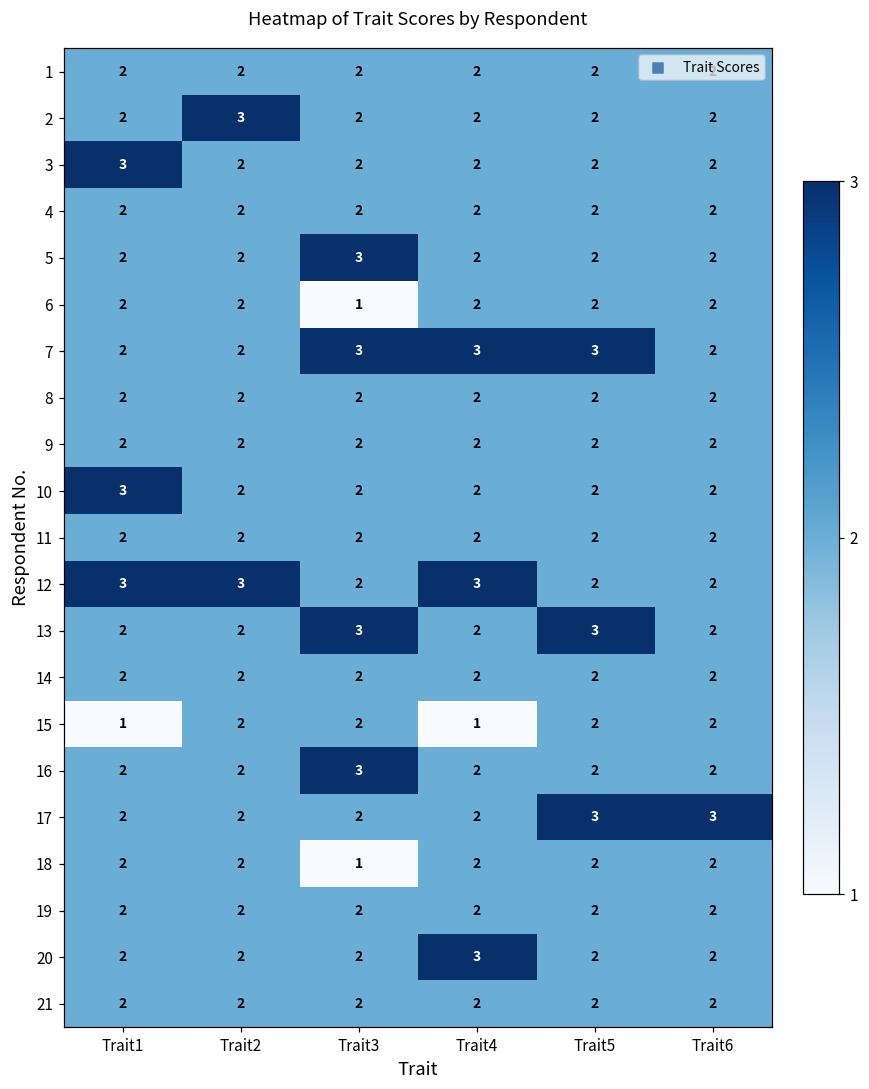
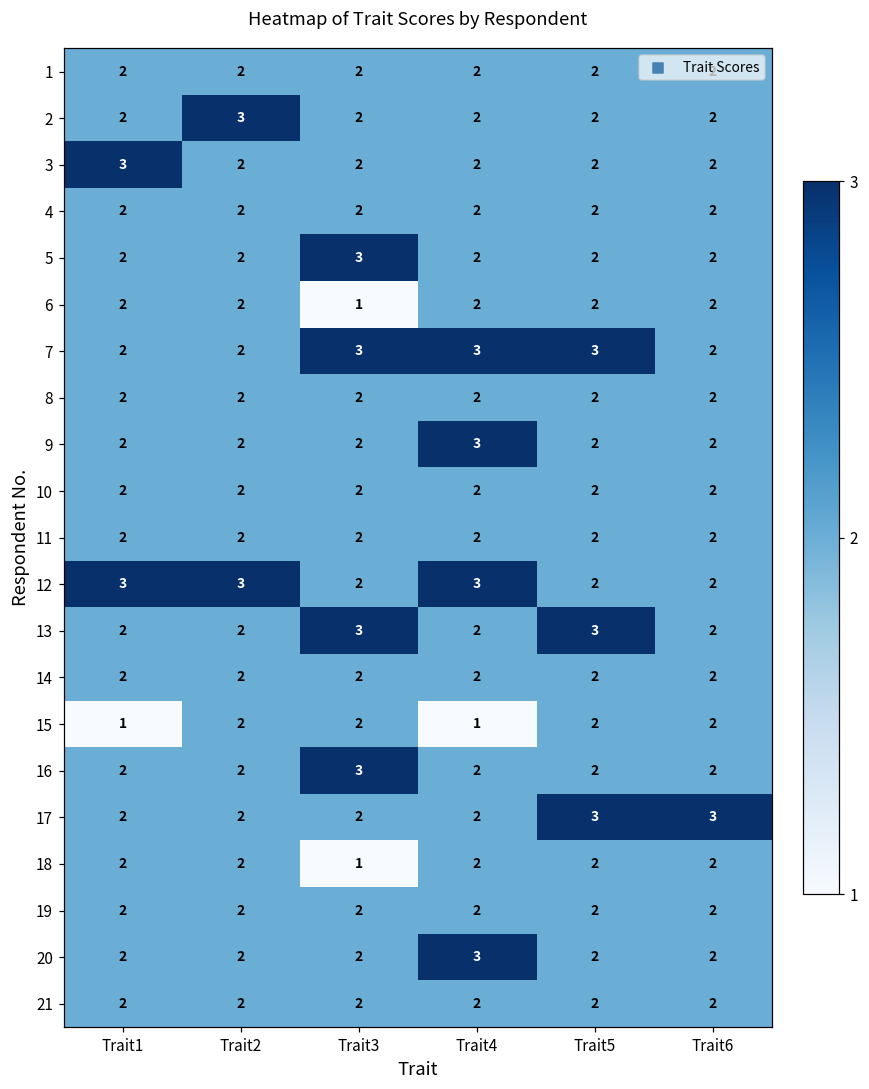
9, Trait4: 2 -> 3
10, Trait1: 3 -> 2
